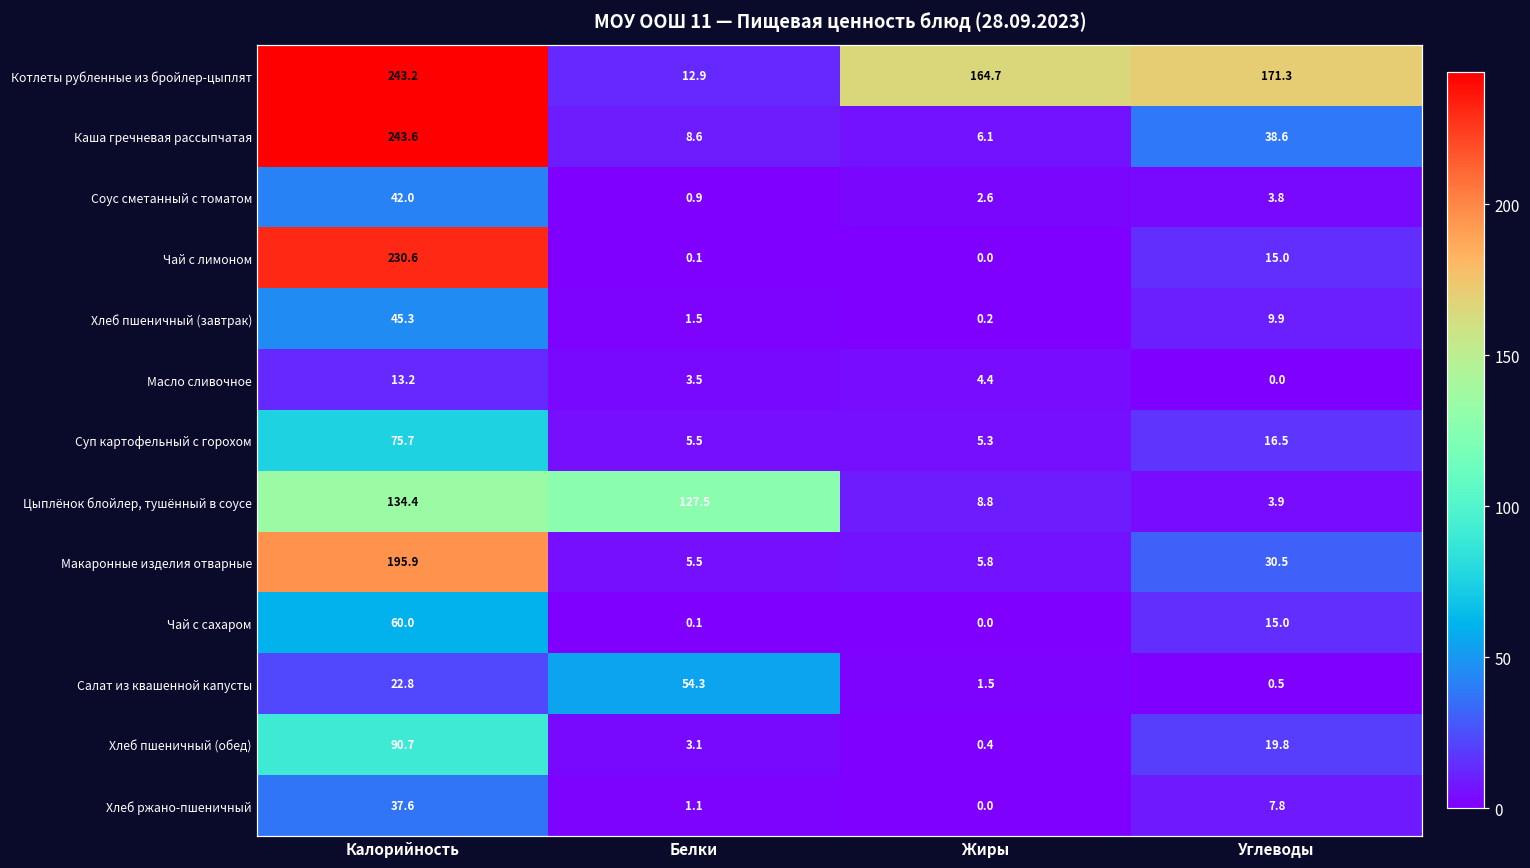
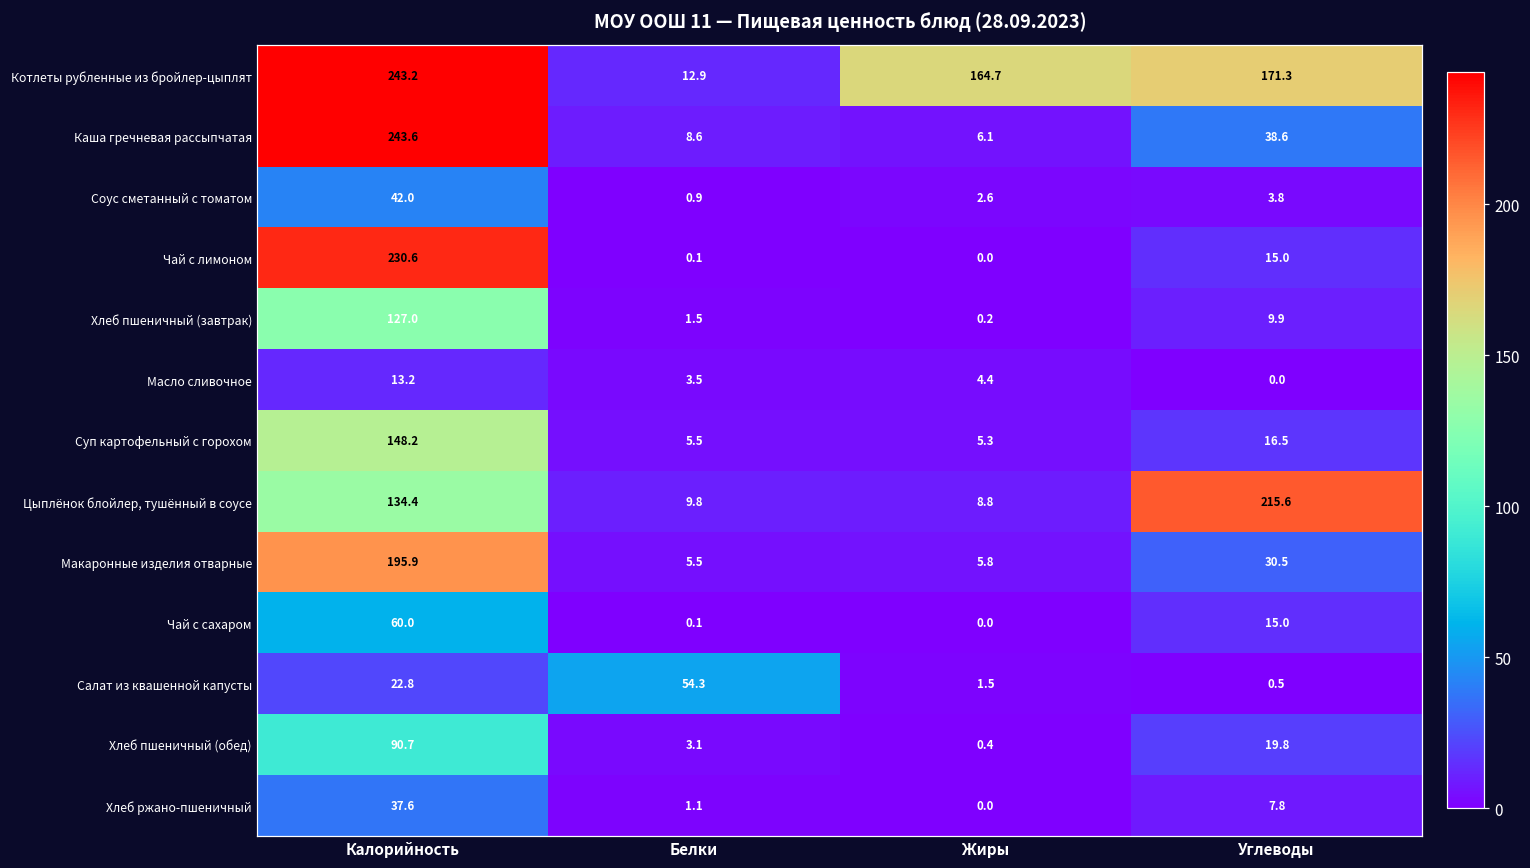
Хлеб пшеничный (завтрак), Калорийность: 45.3 -> 127.0
Суп картофельный с горохом, Калорийность: 75.7 -> 148.2
Цыплёнок блойлер, тушённый в соусе, Белки: 127.5 -> 9.8
Цыплёнок блойлер, тушённый в соусе, Углеводы: 3.9 -> 215.6
